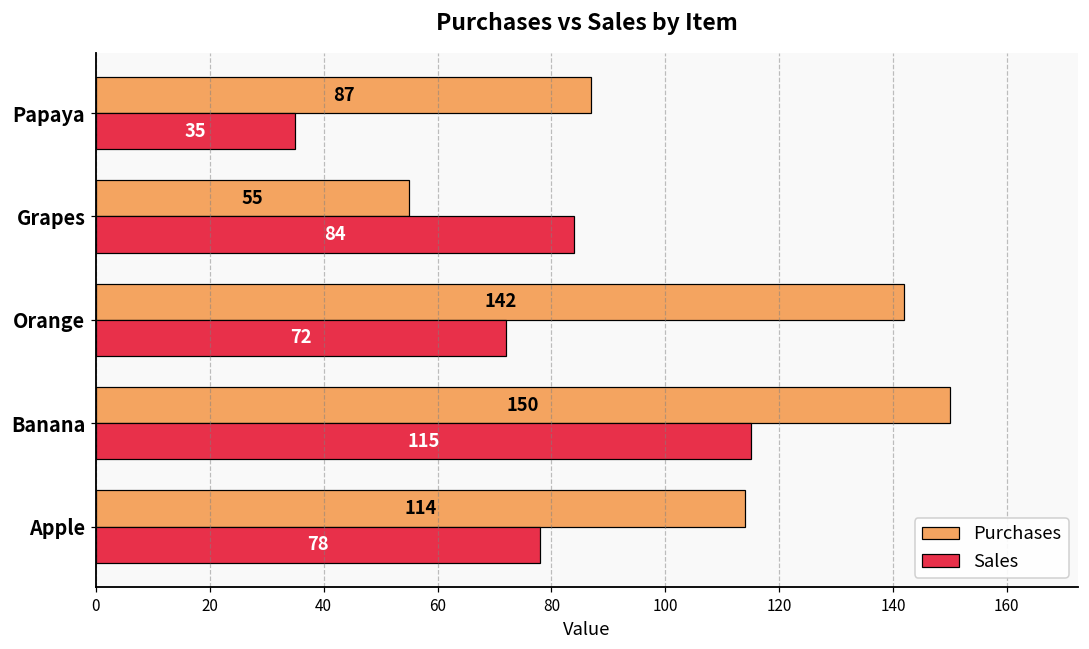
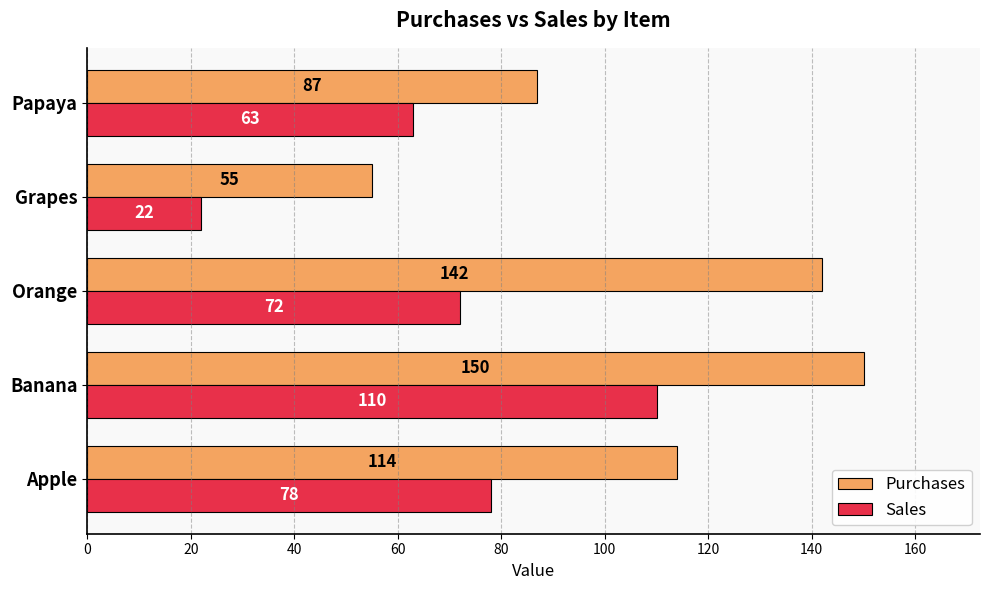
Sales, Papaya: 35 -> 63
Sales, Grapes: 84 -> 22
Sales, Banana: 115 -> 110
